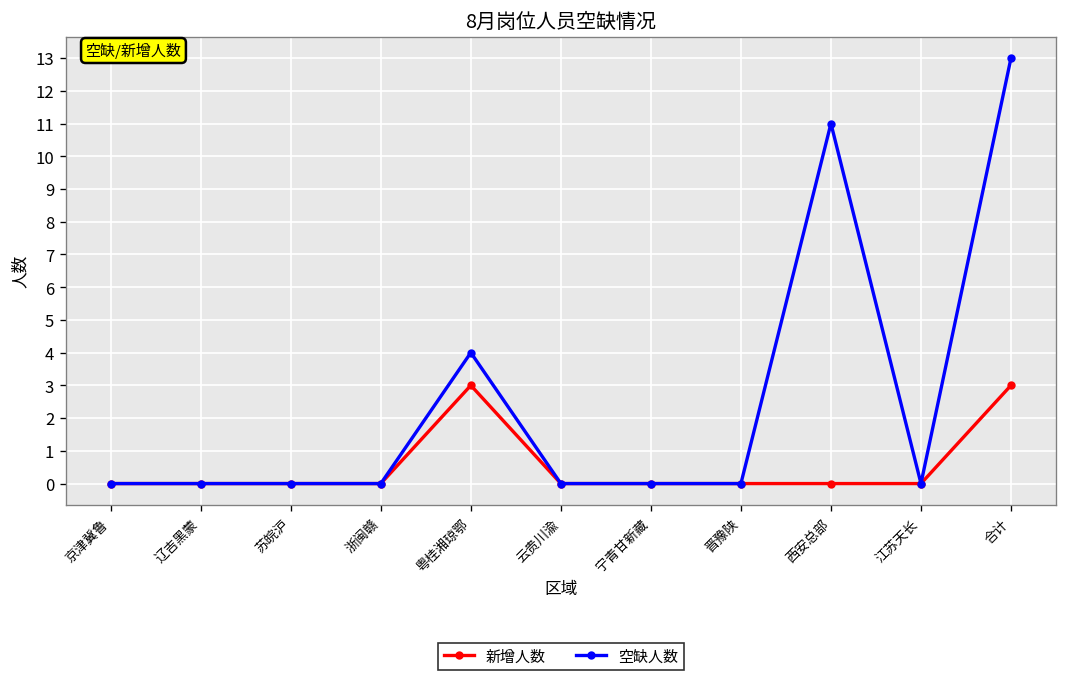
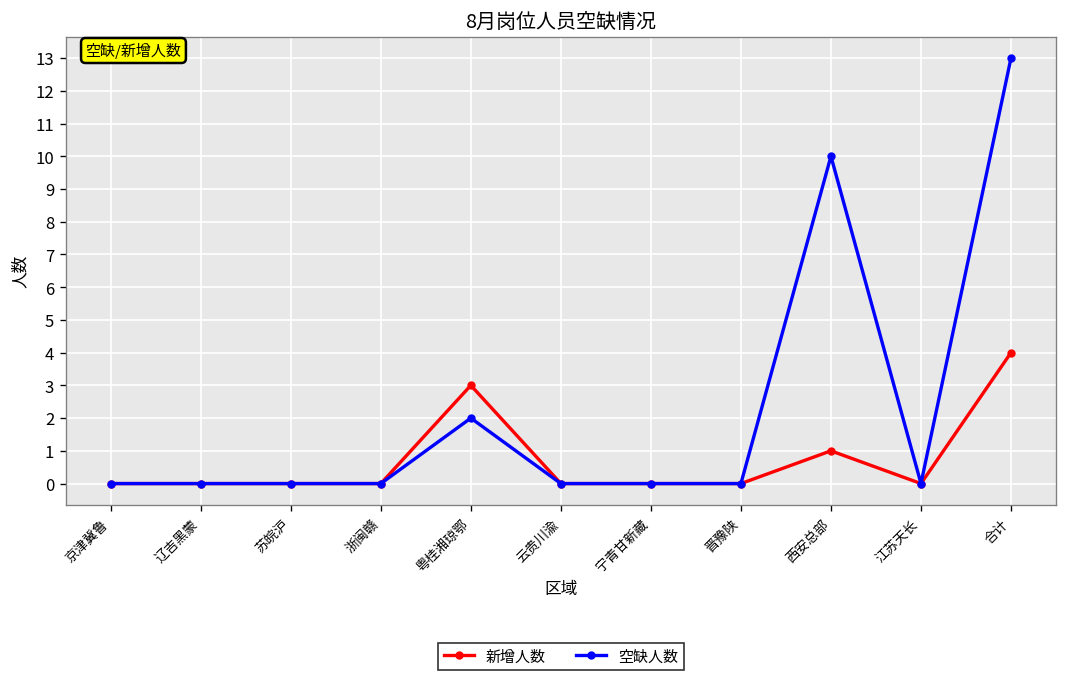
空缺人数, 粤桂湘琼鄂: 4 -> 2
新增人数, 西安总部: 0 -> 1
空缺人数, 西安总部: 11 -> 10
新增人数, 合计: 3 -> 4
